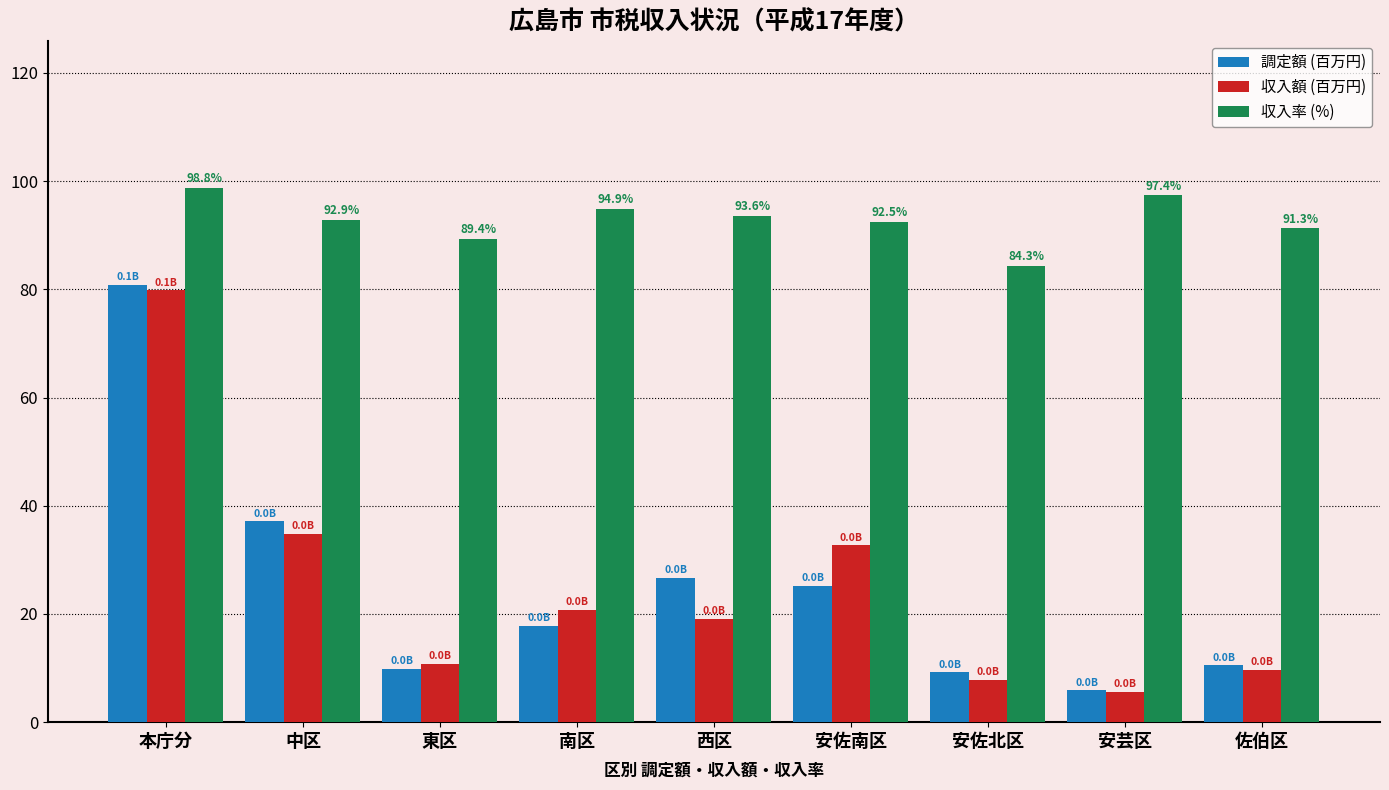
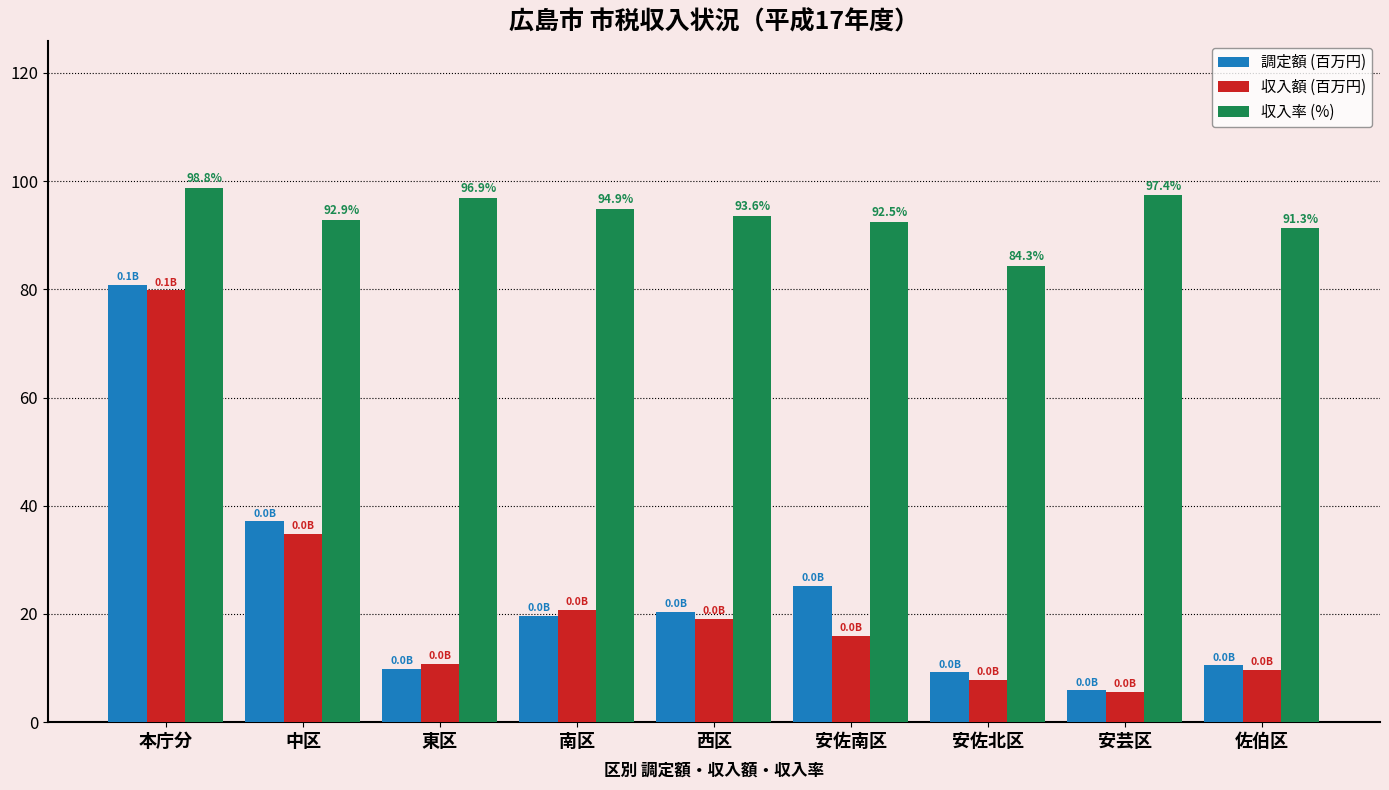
収入率 (%), 東区: 89.4% -> 96.9%
調定額 (百万円), 南区: 18 -> 20
調定額 (百万円), 西区: 27 -> 20
収入額 (百万円), 安佐南区: 33 -> 16
